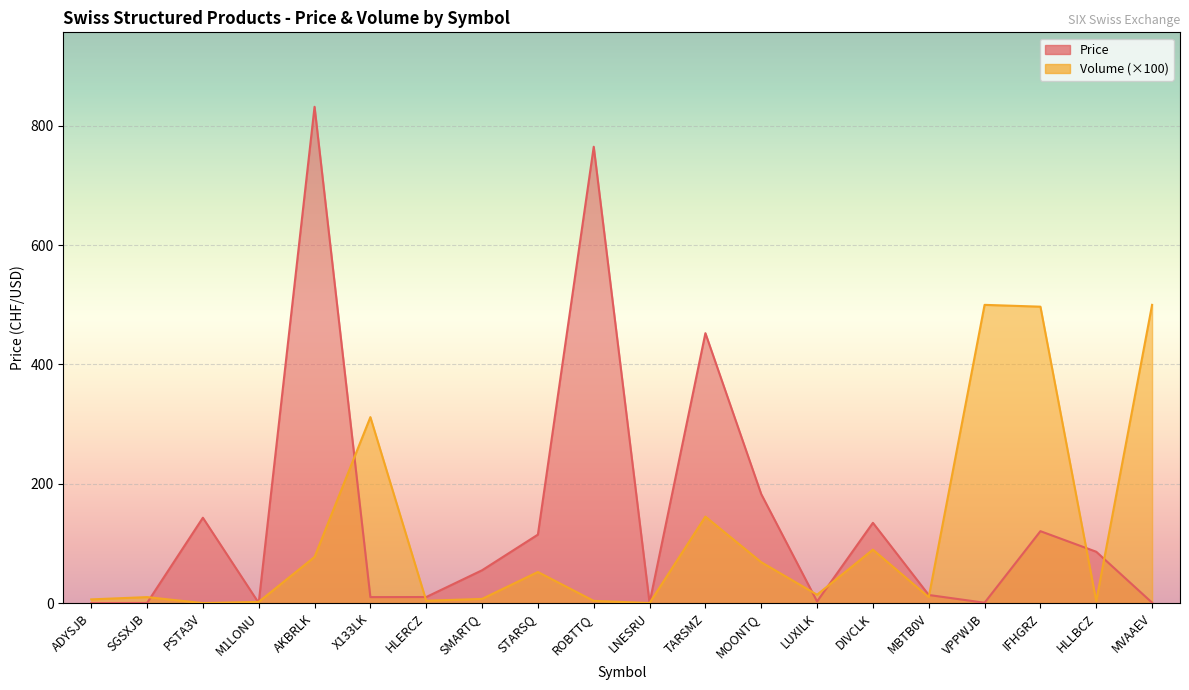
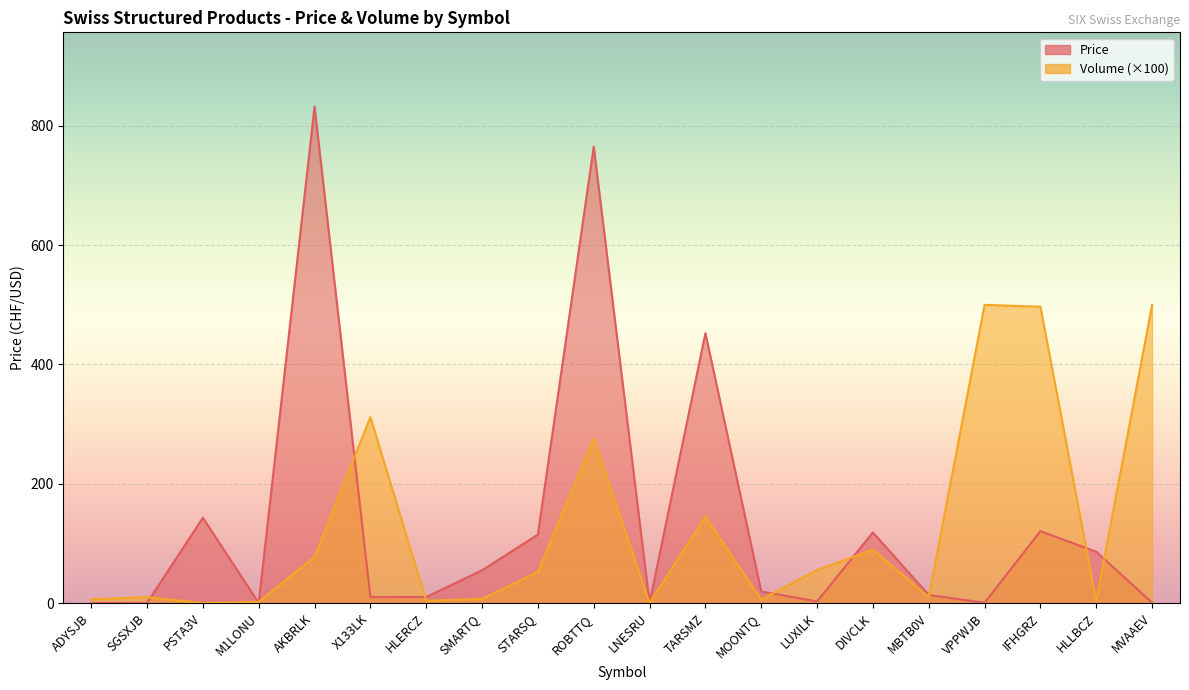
Volume (×100), ROBTTQ: 0 -> 280
Price, MOONTQ: 180 -> 20
Volume (×100), MOONTQ: 70 -> 10
Volume (×100), LUXILK: 10 -> 60
Price, DIVCLK: 130 -> 120
